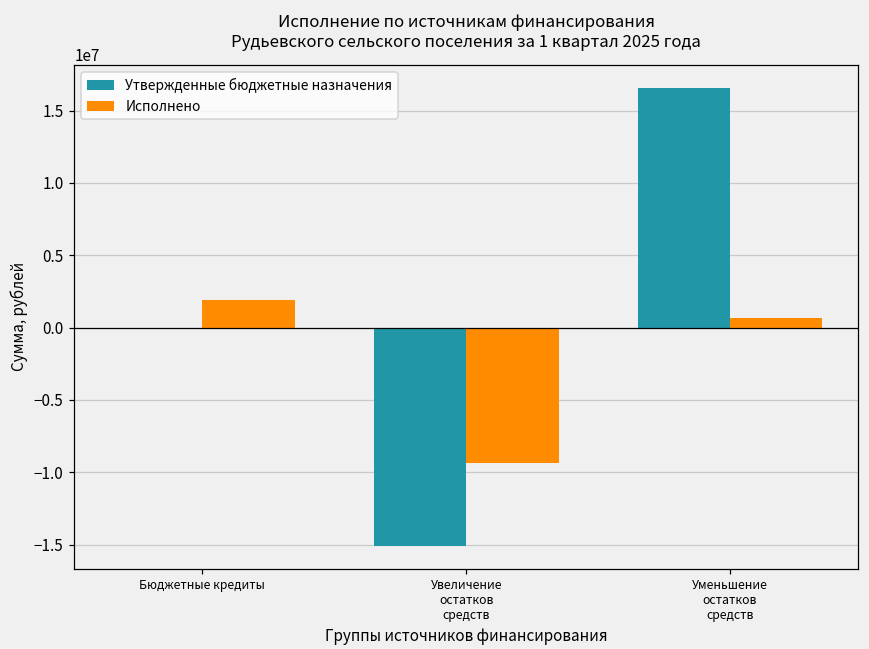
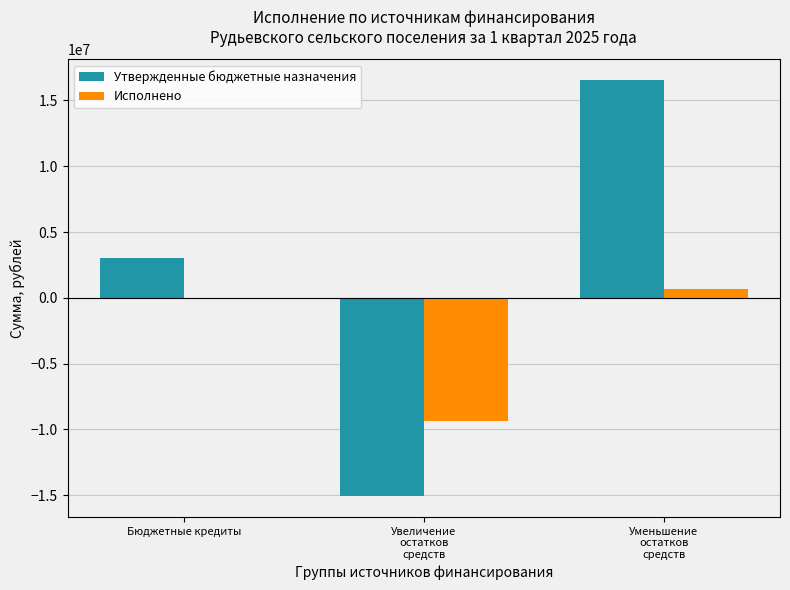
Утвержденные бюджетные назначения, Бюджетные кредиты: 0 -> 3000000
Исполнено, Бюджетные кредиты: 1900000 -> 0
